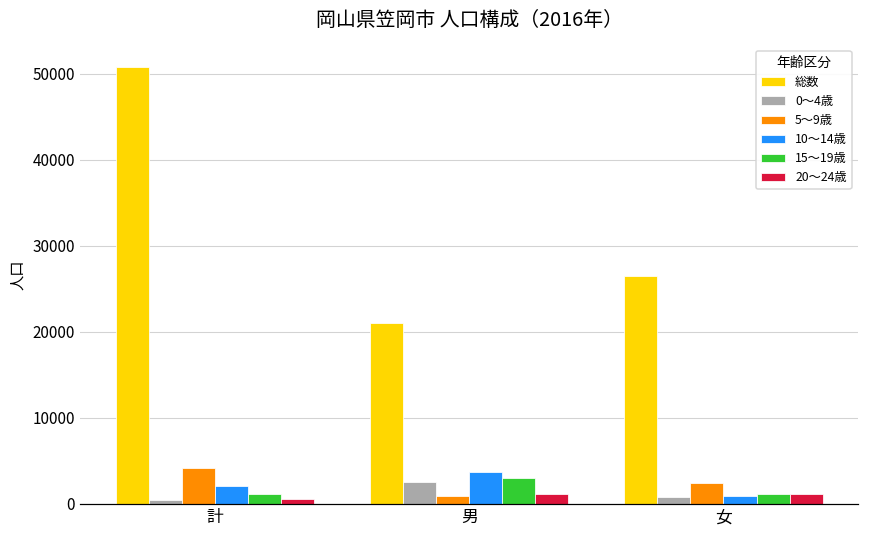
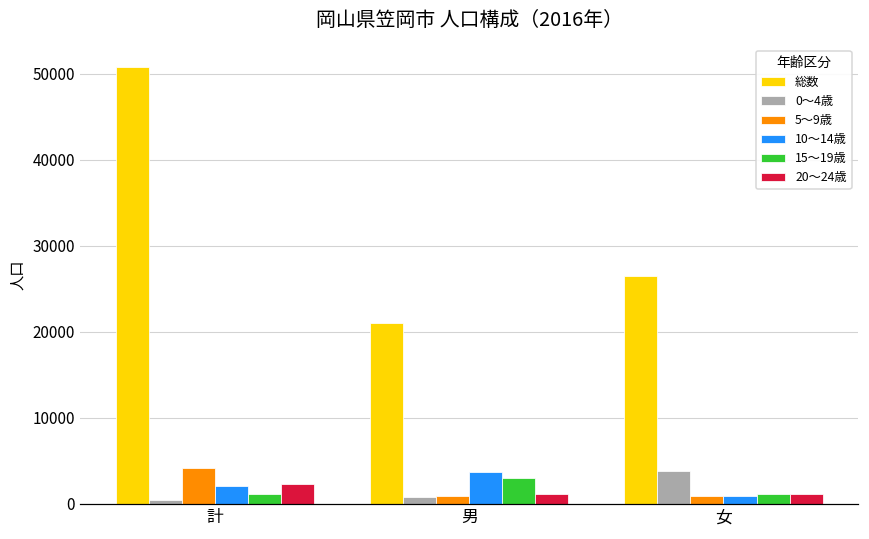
20～24歳, 計: 1000 -> 2000
0～4歳, 男: 2000 -> 1000
0～4歳, 女: 1000 -> 4000
5～9歳, 女: 2000 -> 1000
